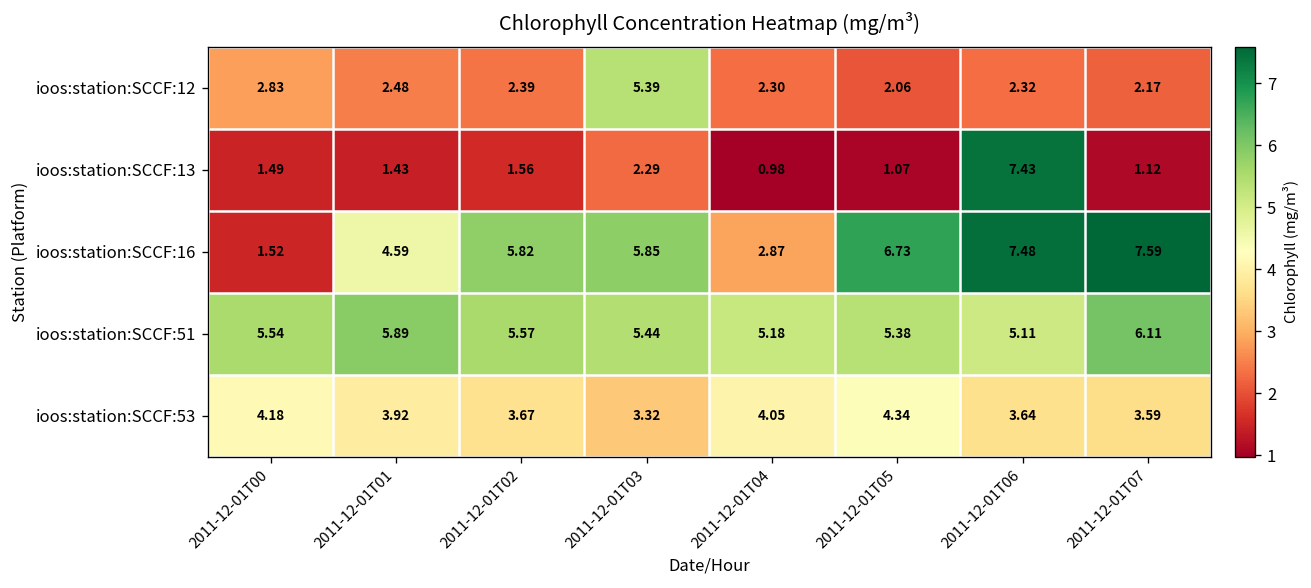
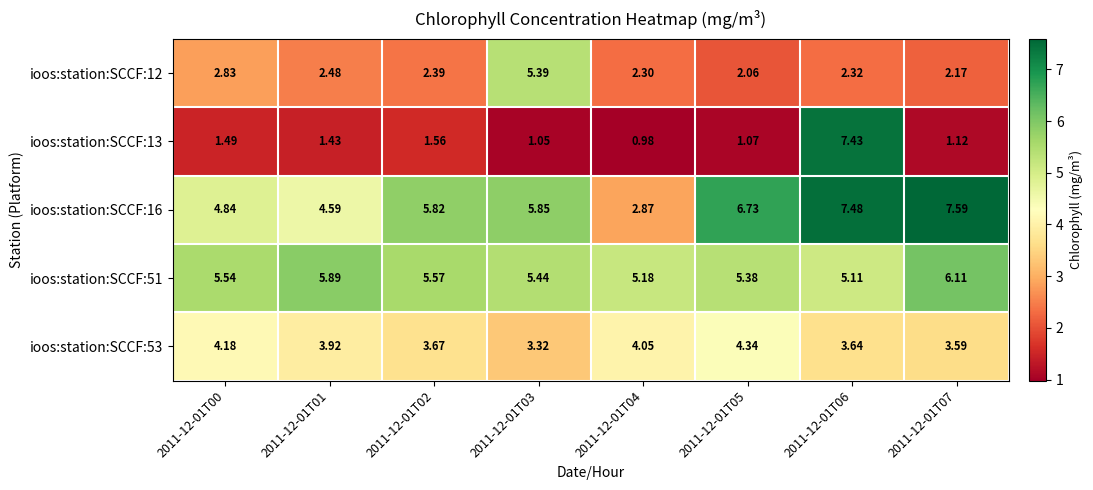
ioos:station:SCCF:13, 2011-12-01T03: 2.29 -> 1.05
ioos:station:SCCF:16, 2011-12-01T00: 1.52 -> 4.84
